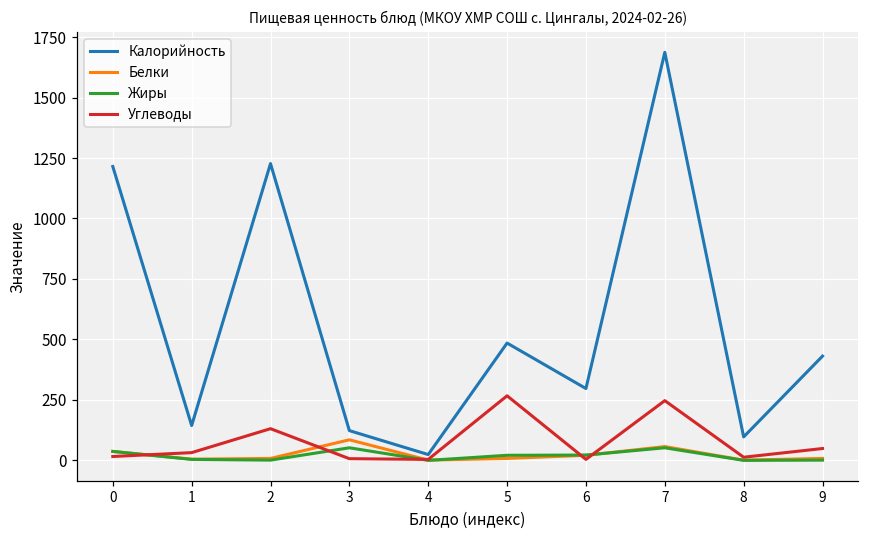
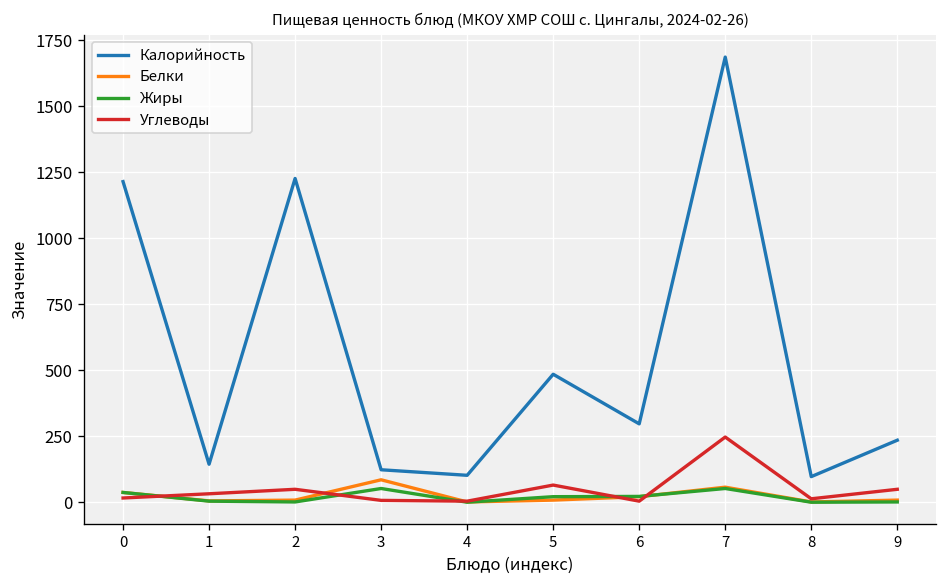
Углеводы, 2: 130 -> 50
Калорийность, 4: 20 -> 100
Углеводы, 5: 270 -> 70
Калорийность, 9: 430 -> 240
